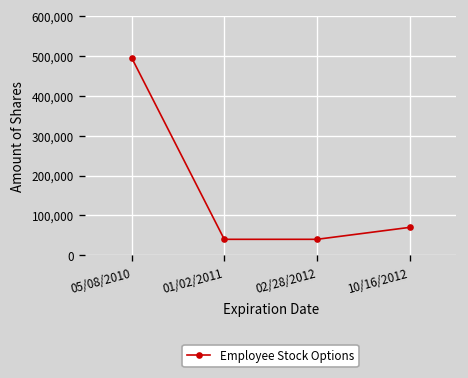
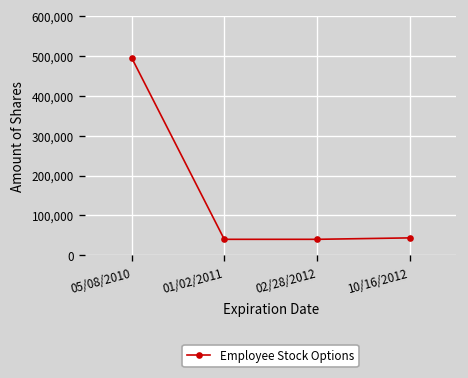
10/16/2012: 70,000 -> 40,000
